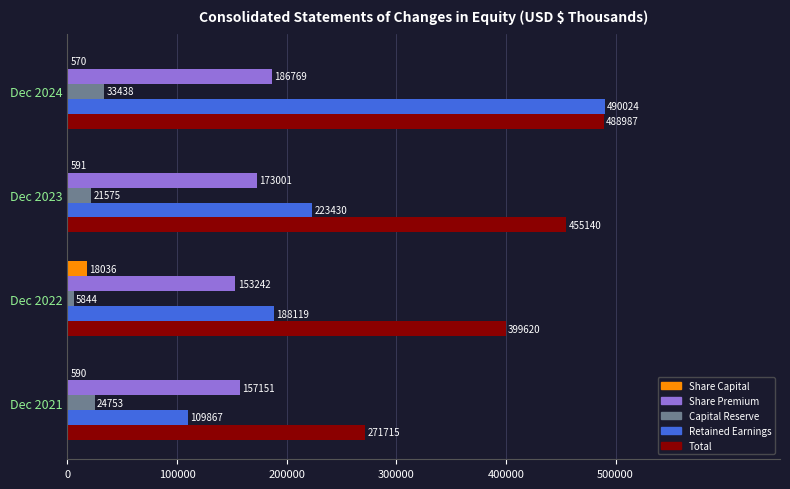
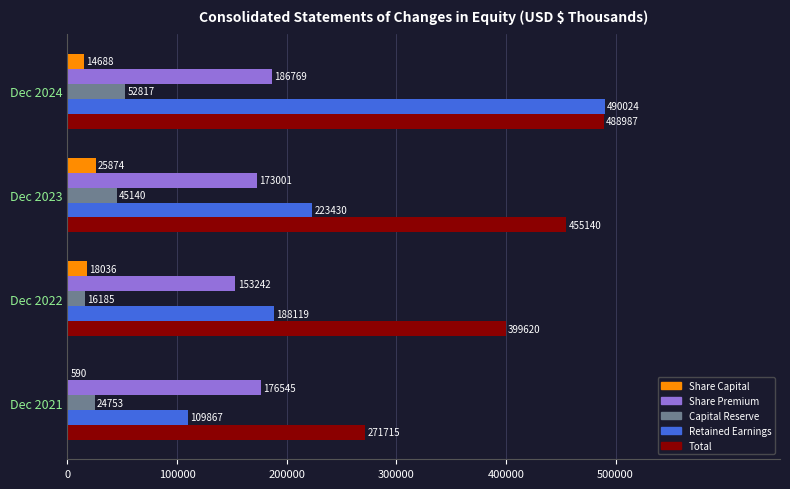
Share Capital, Dec 2024: 570 -> 14688
Capital Reserve, Dec 2024: 33438 -> 52817
Share Capital, Dec 2023: 591 -> 25874
Capital Reserve, Dec 2023: 21575 -> 45140
Capital Reserve, Dec 2022: 5844 -> 16185
Share Premium, Dec 2021: 157151 -> 176545
